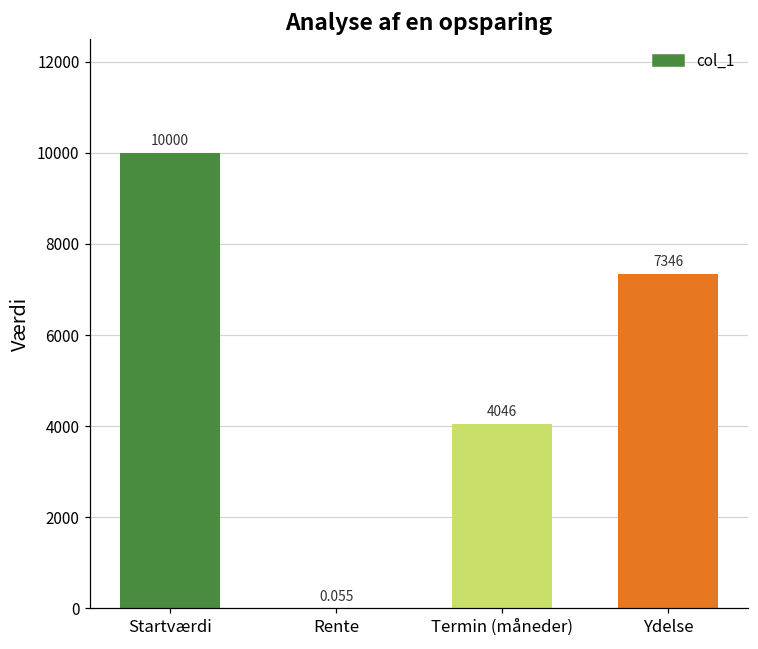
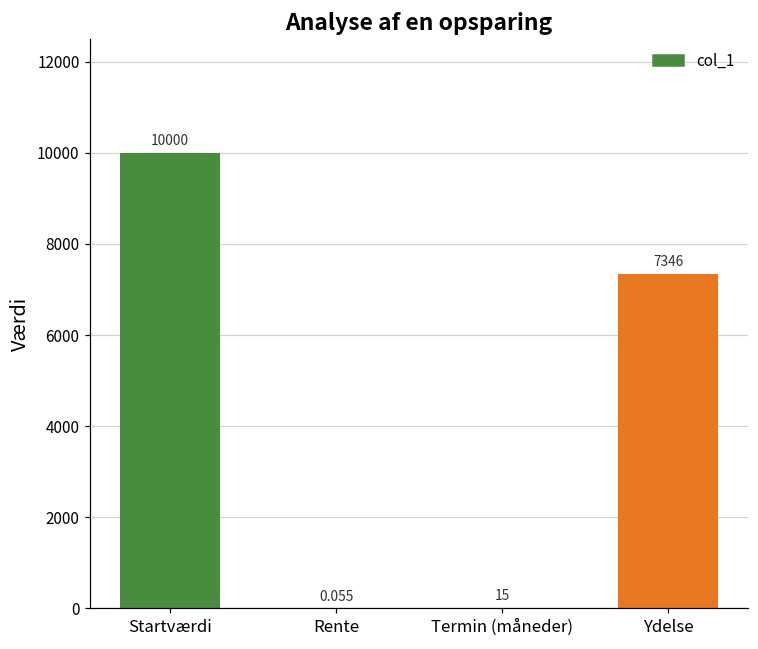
Termin (måneder): 4046 -> 15
